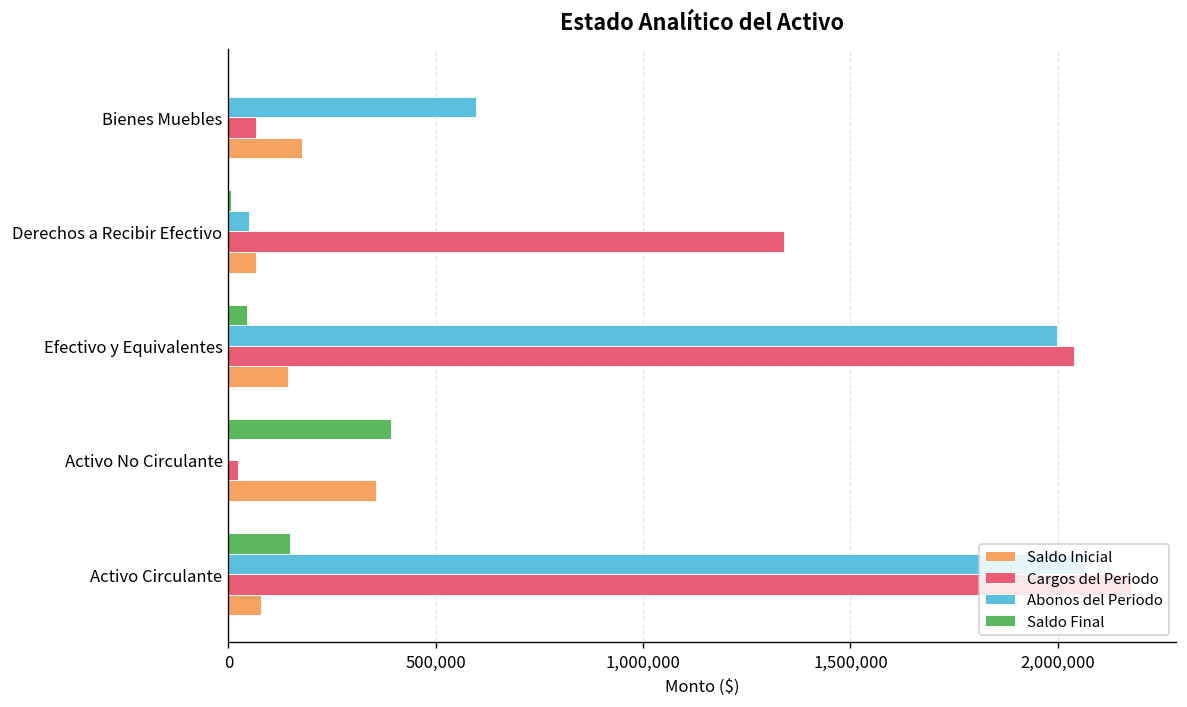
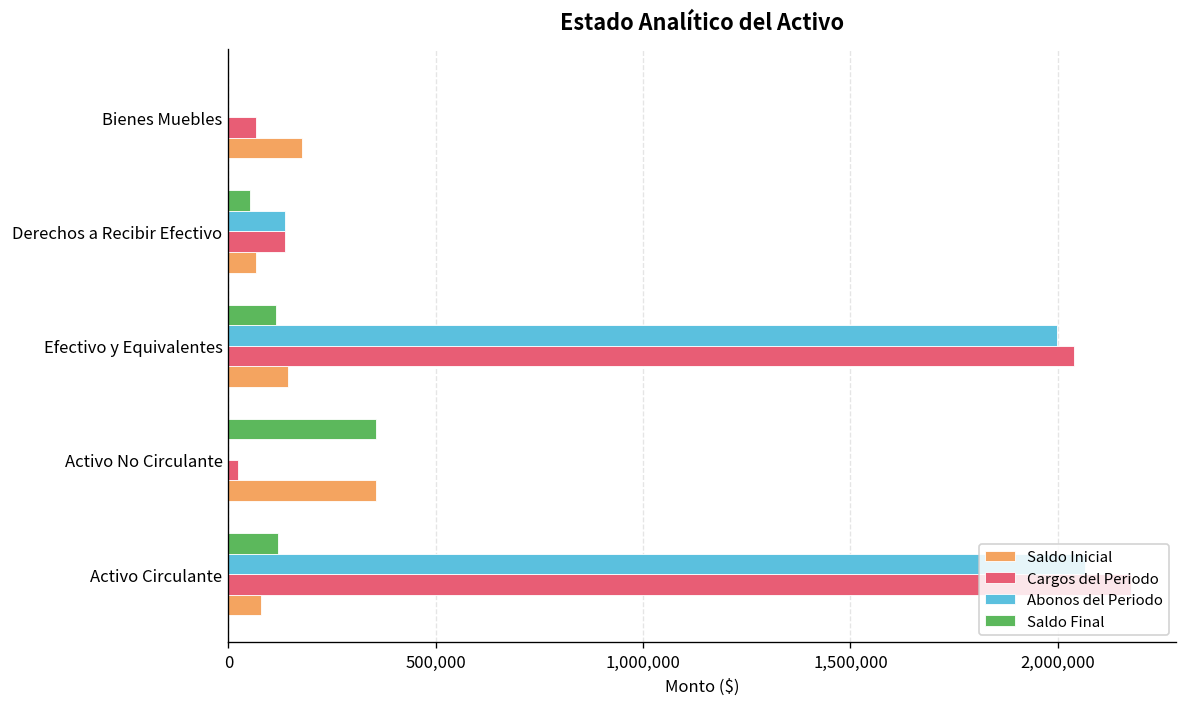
Abonos del Periodo, Bienes Muebles: 600,000 -> 0
Saldo Final, Derechos a Recibir Efectivo: 10,000 -> 50,000
Abonos del Periodo, Derechos a Recibir Efectivo: 50,000 -> 140,000
Cargos del Periodo, Derechos a Recibir Efectivo: 1,340,000 -> 140,000
Saldo Final, Efectivo y Equivalentes: 40,000 -> 110,000
Saldo Final, Activo No Circulante: 390,000 -> 360,000
Saldo Final, Activo Circulante: 150,000 -> 120,000
